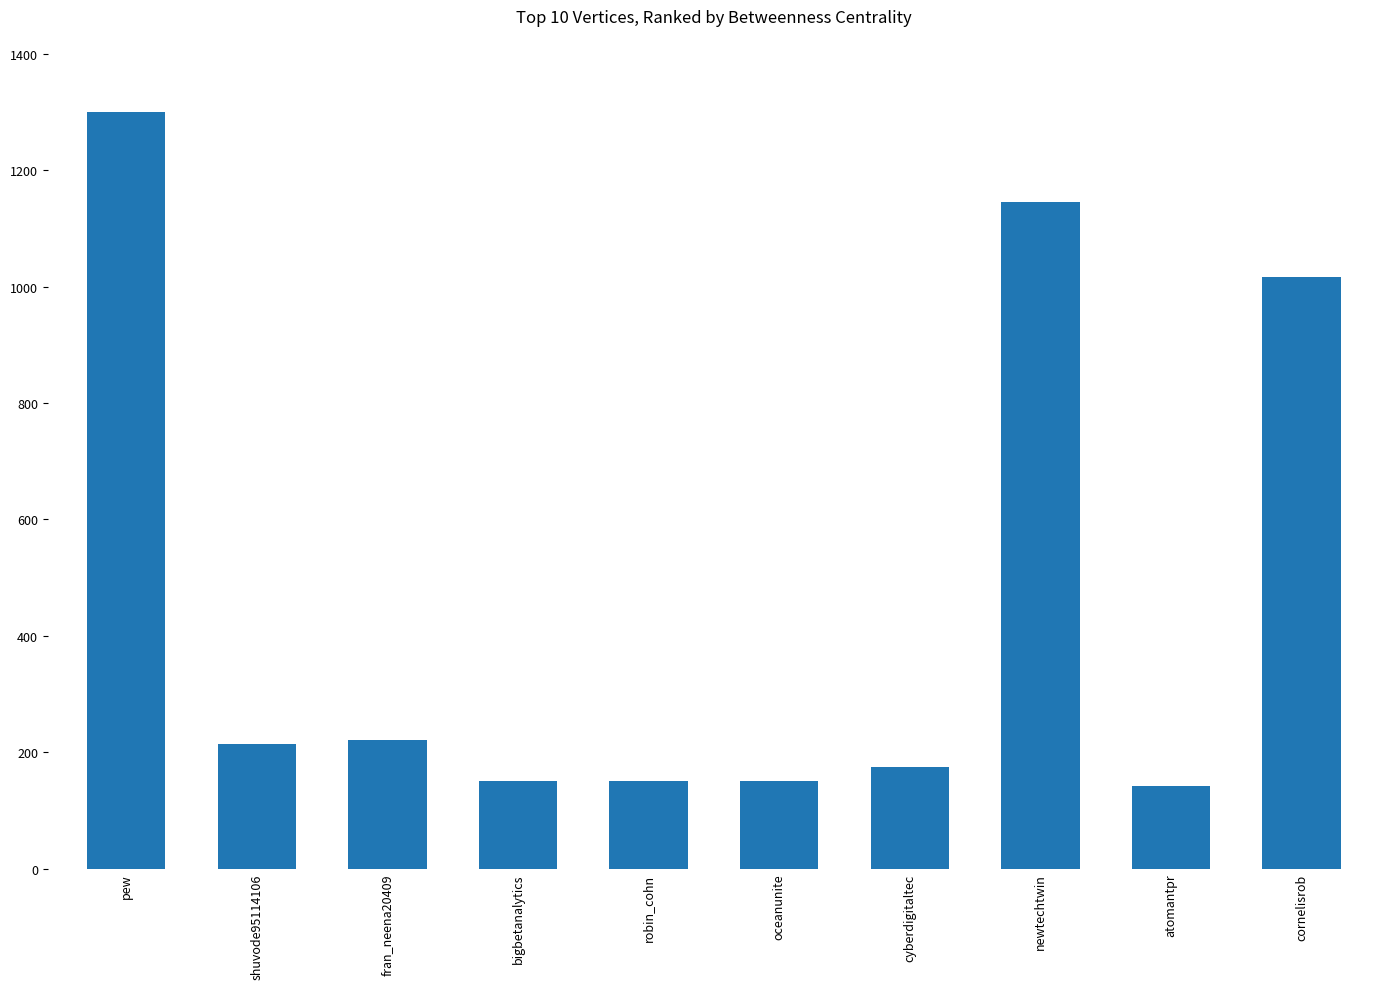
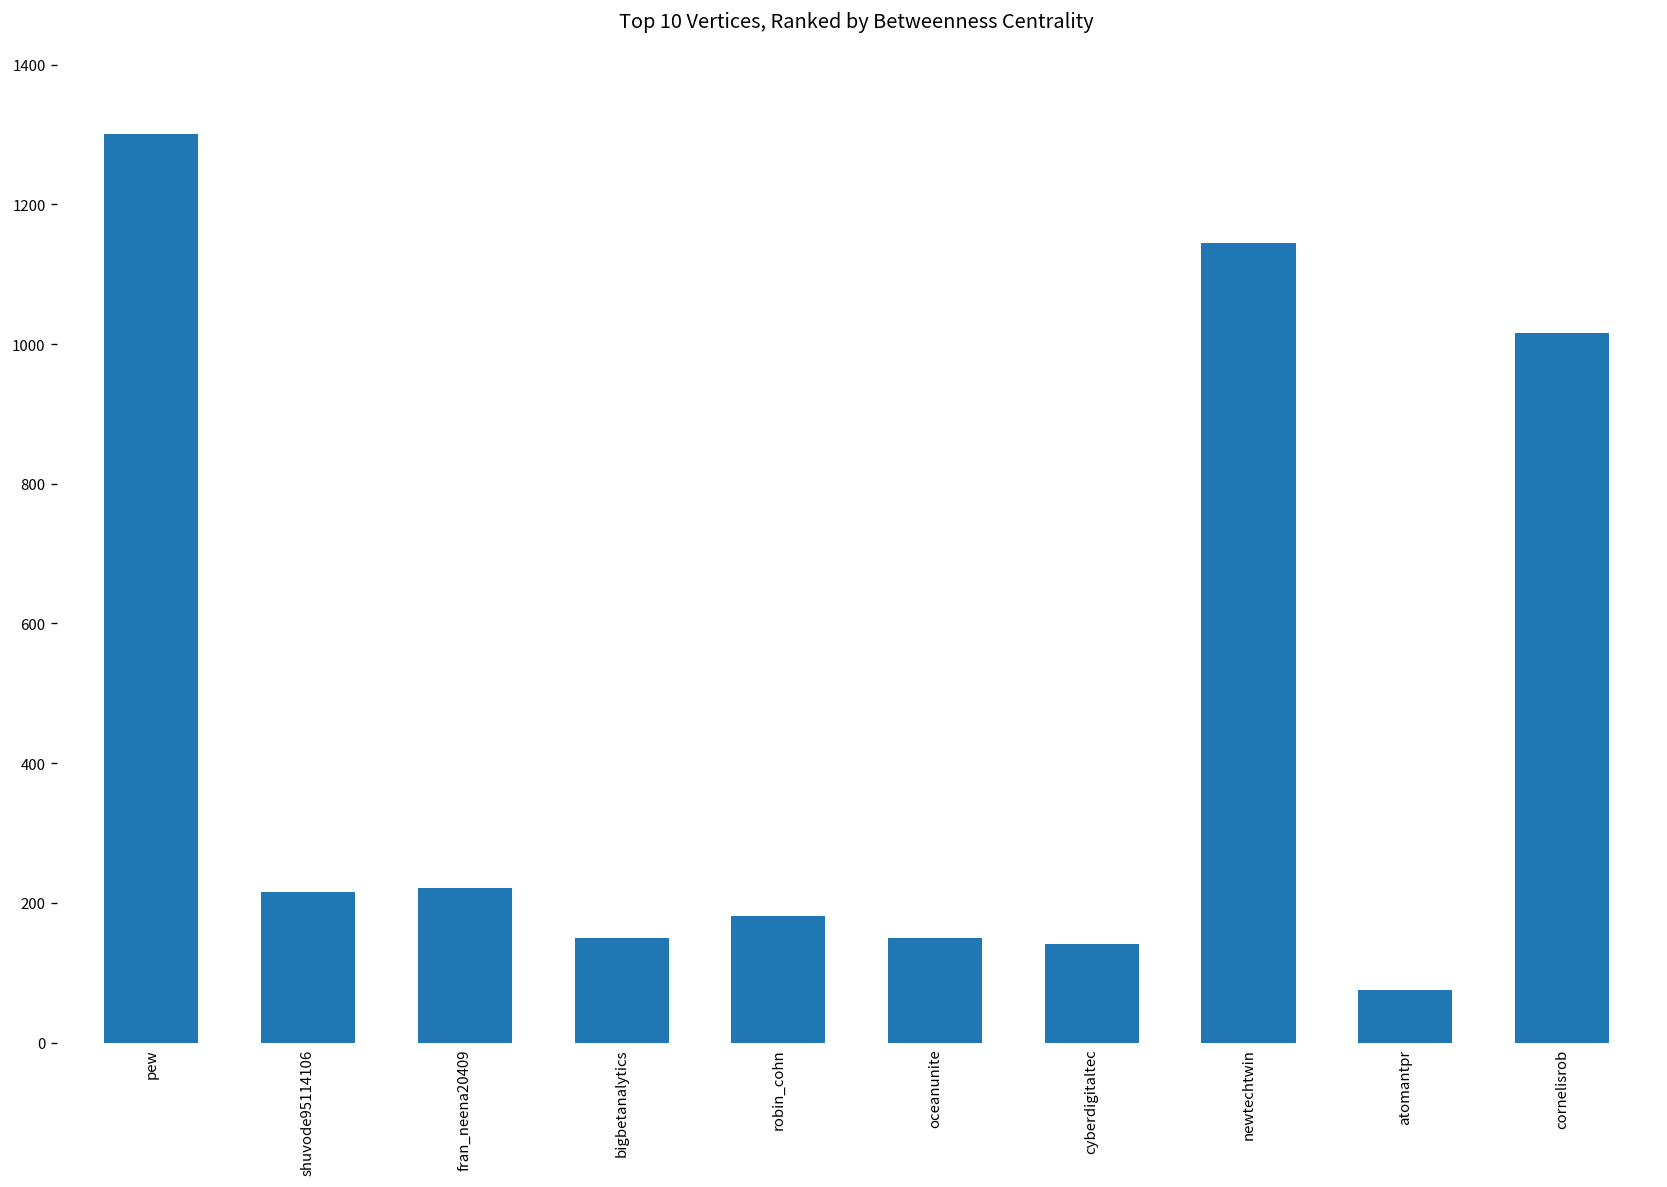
robin_cohn: 150 -> 180
cyberdigitaltec: 180 -> 140
atomantpr: 140 -> 80
